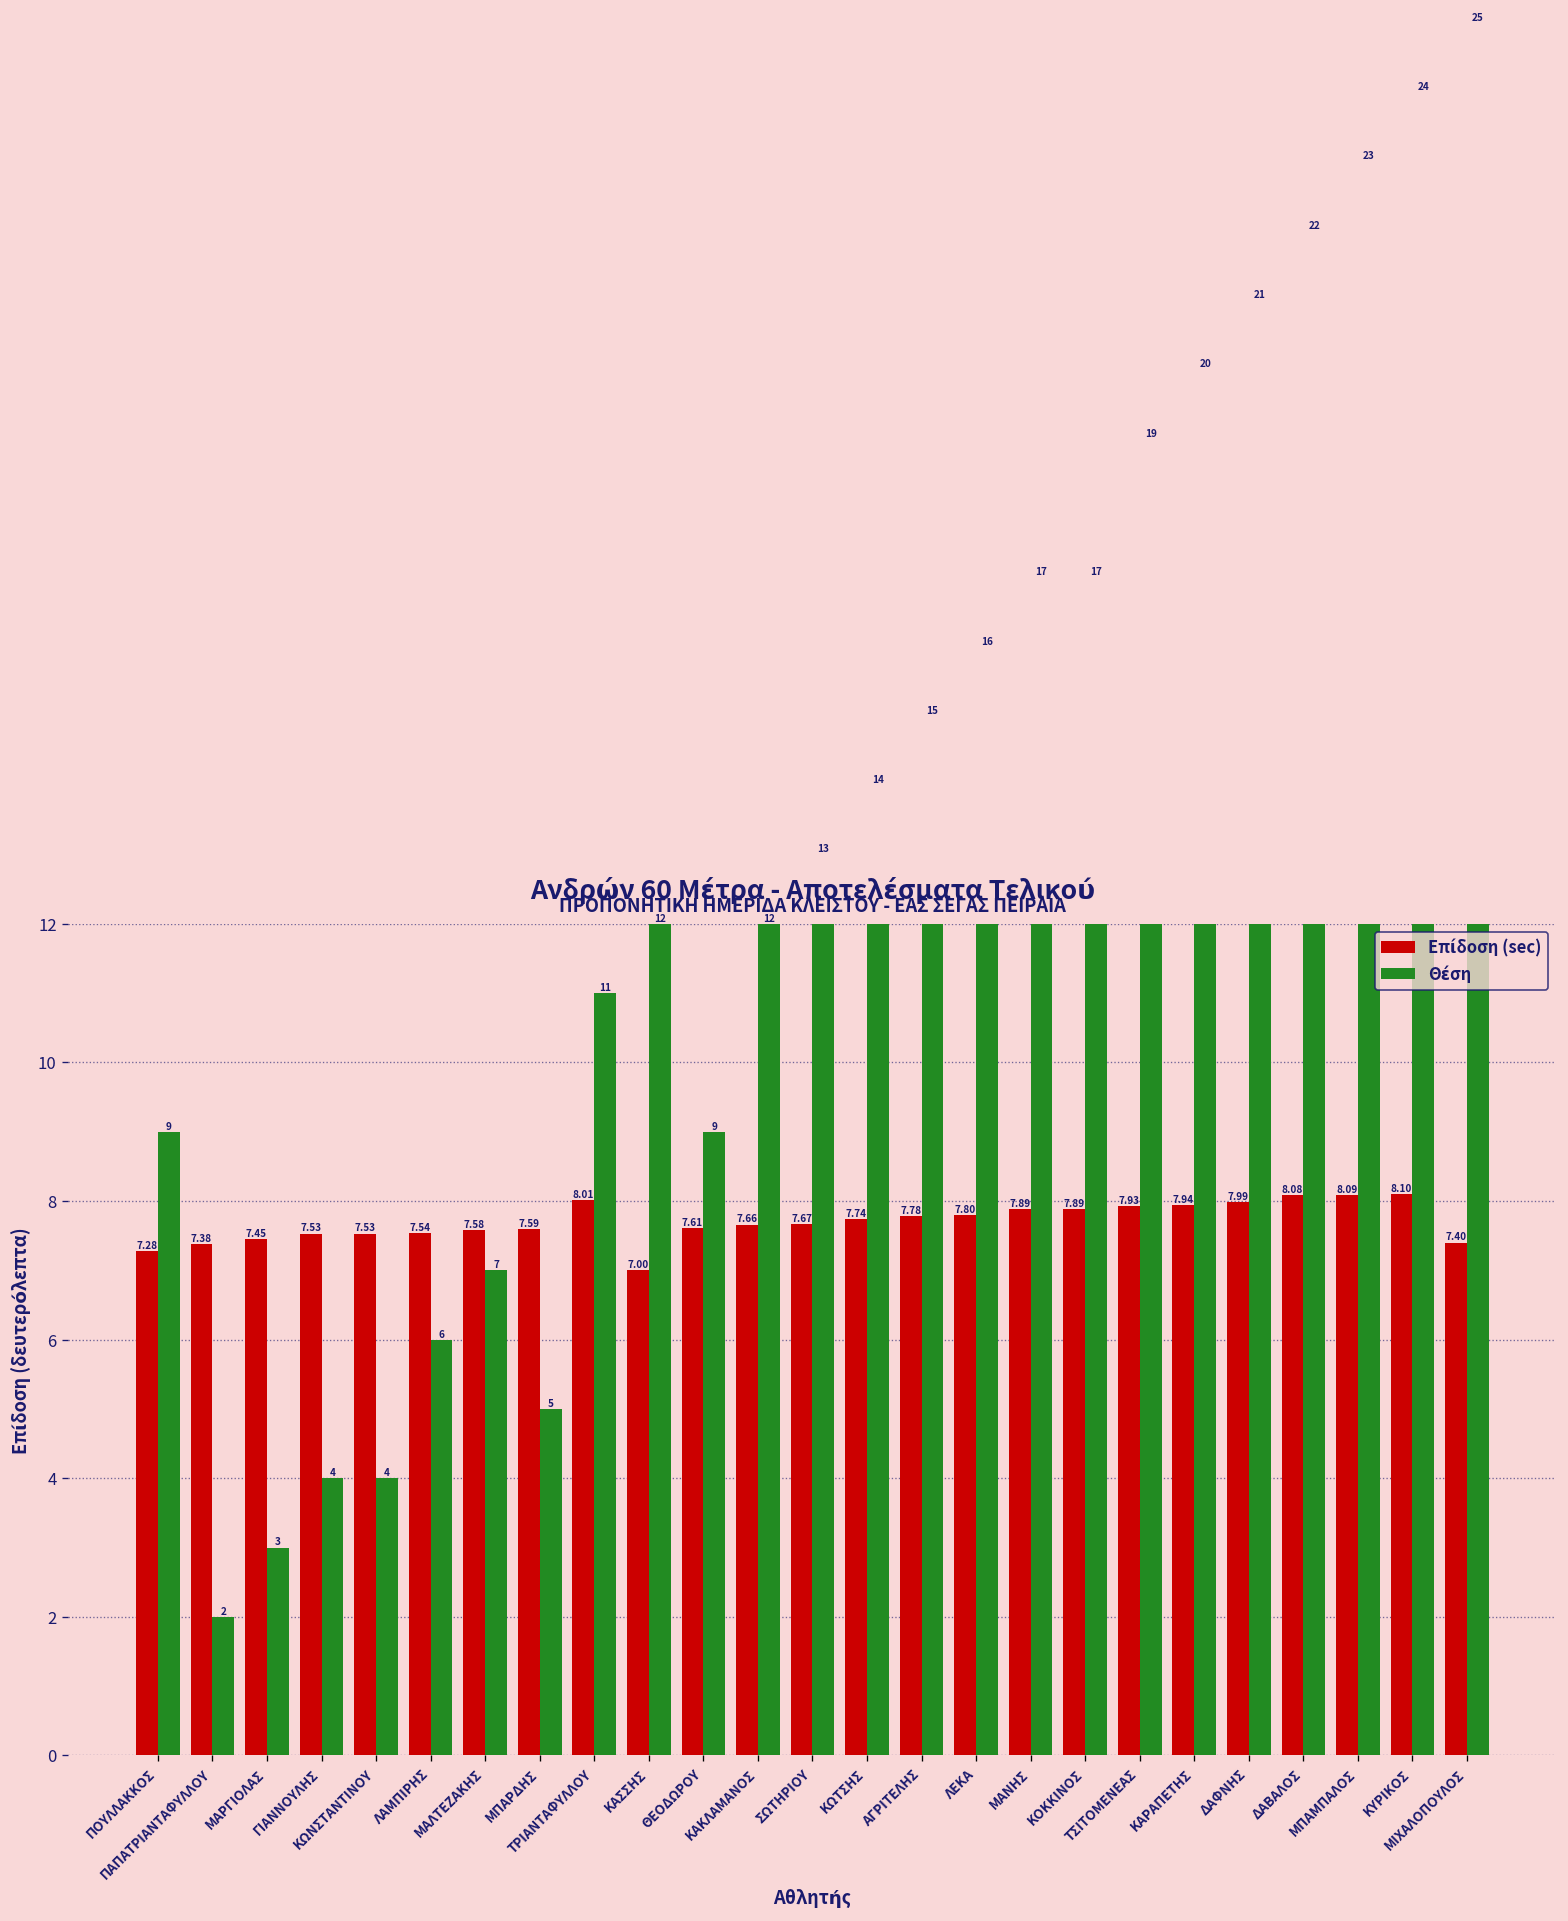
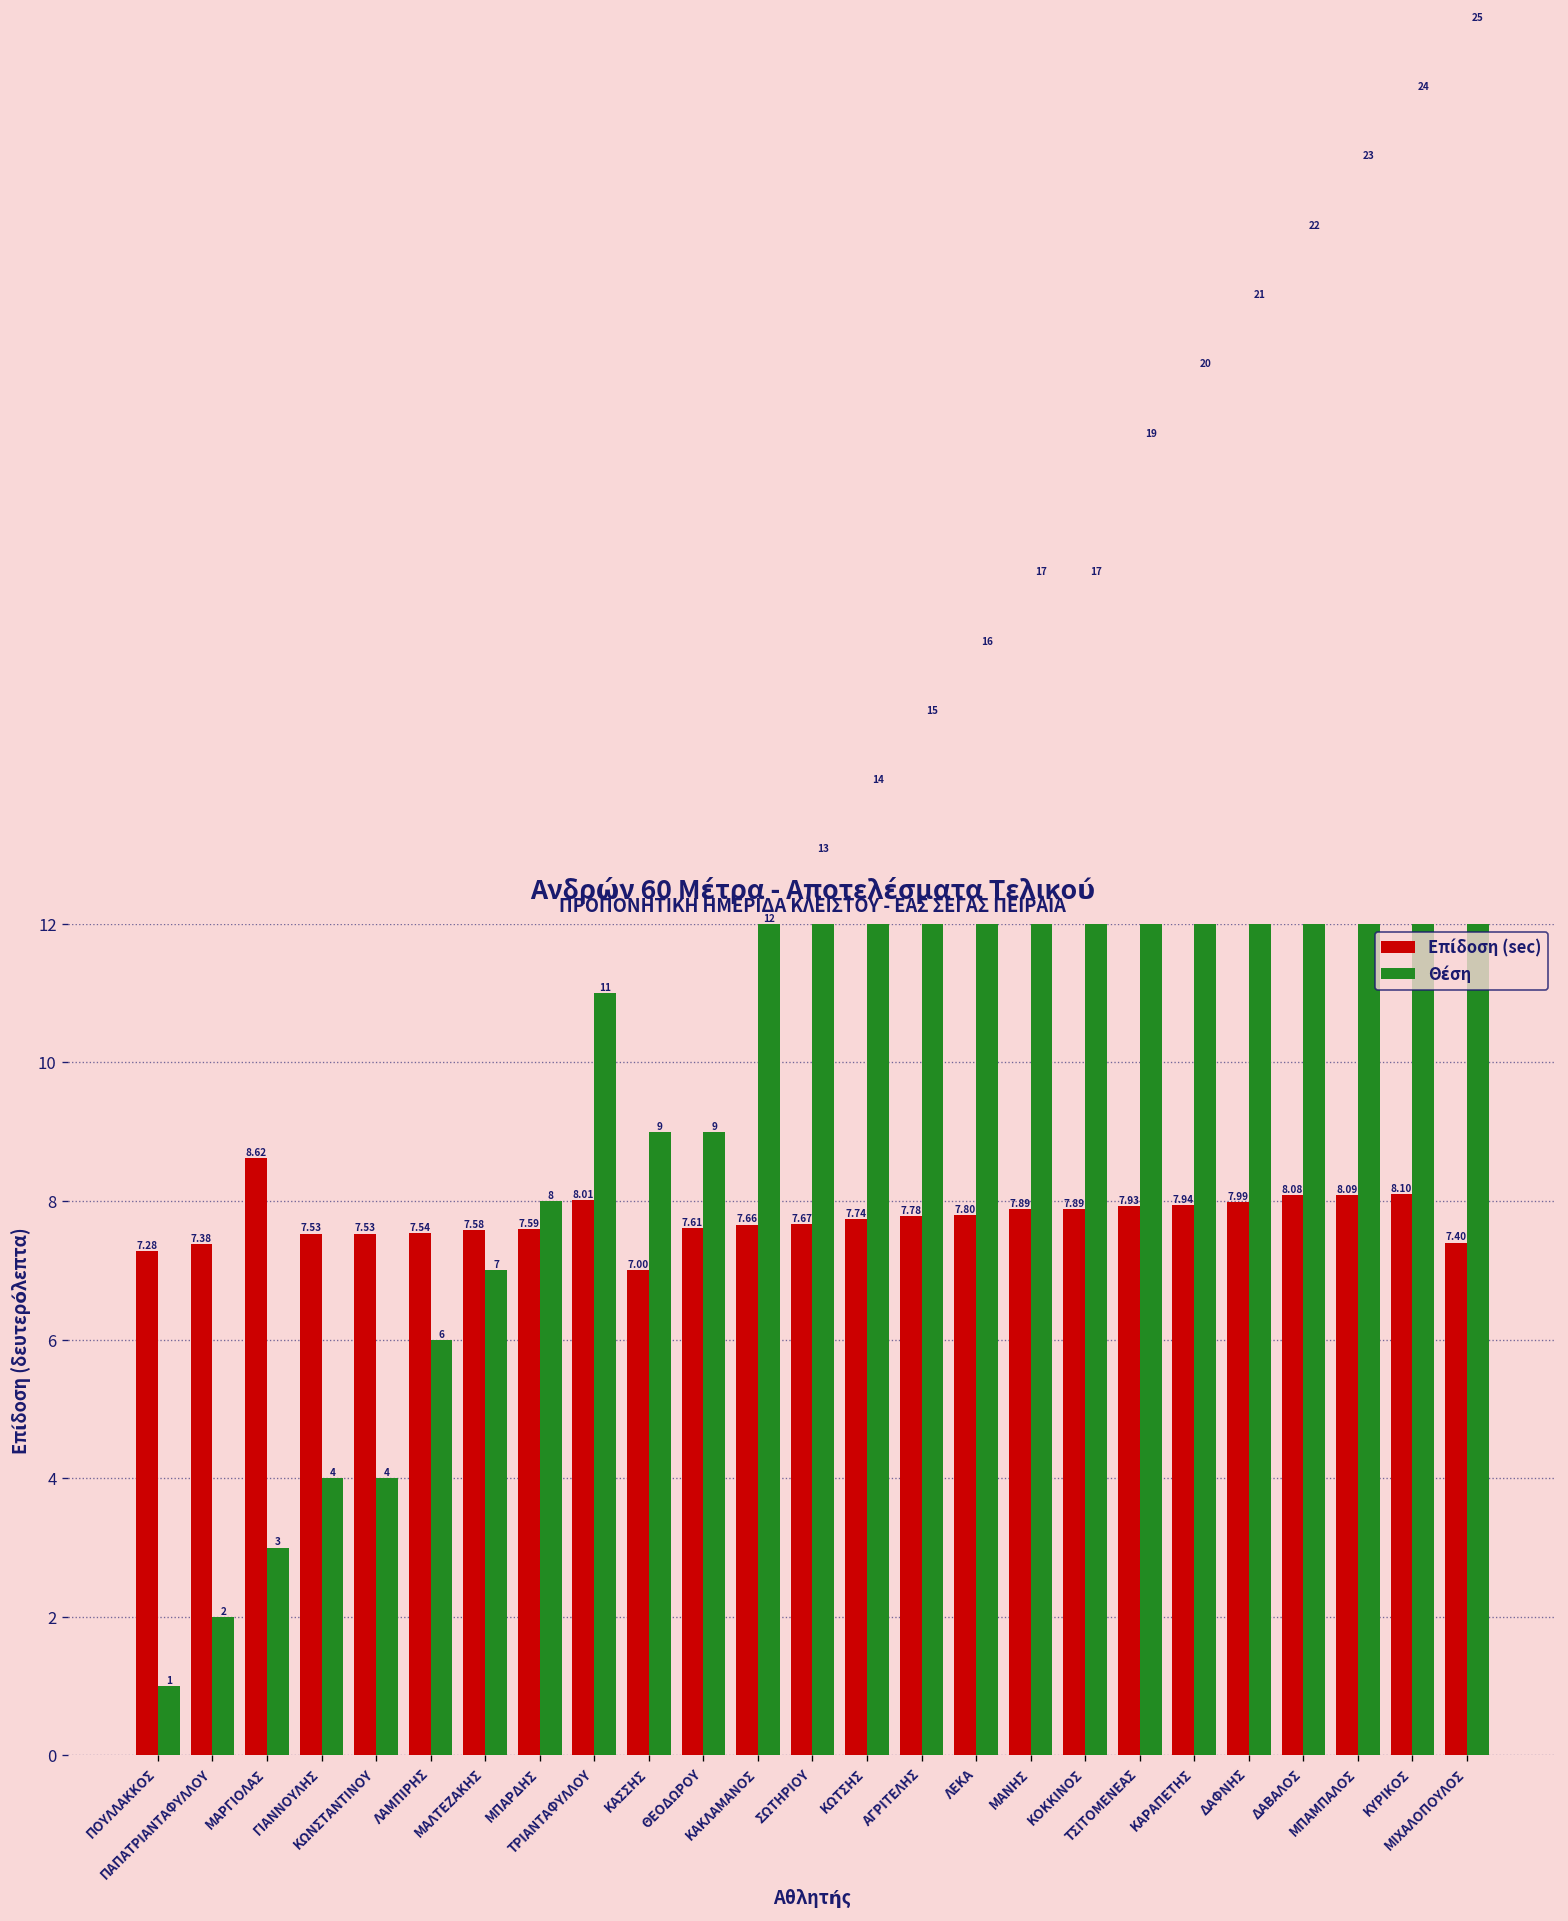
Θέση, ΠΟΥΛΛΑΚΚΟΣ: 9 -> 1
Επίδοση (sec), ΜΑΡΓΙΟΛΑΣ: 7.45 -> 8.62
Θέση, ΜΠΑΡΔΗΣ: 5 -> 8
Θέση, ΚΑΣΣΗΣ: 12 -> 9
